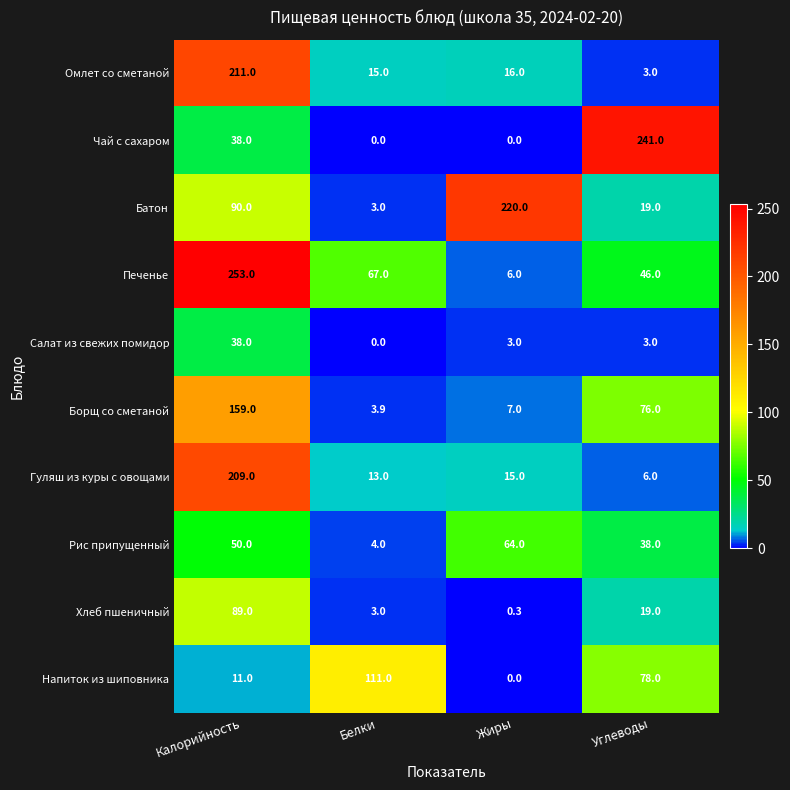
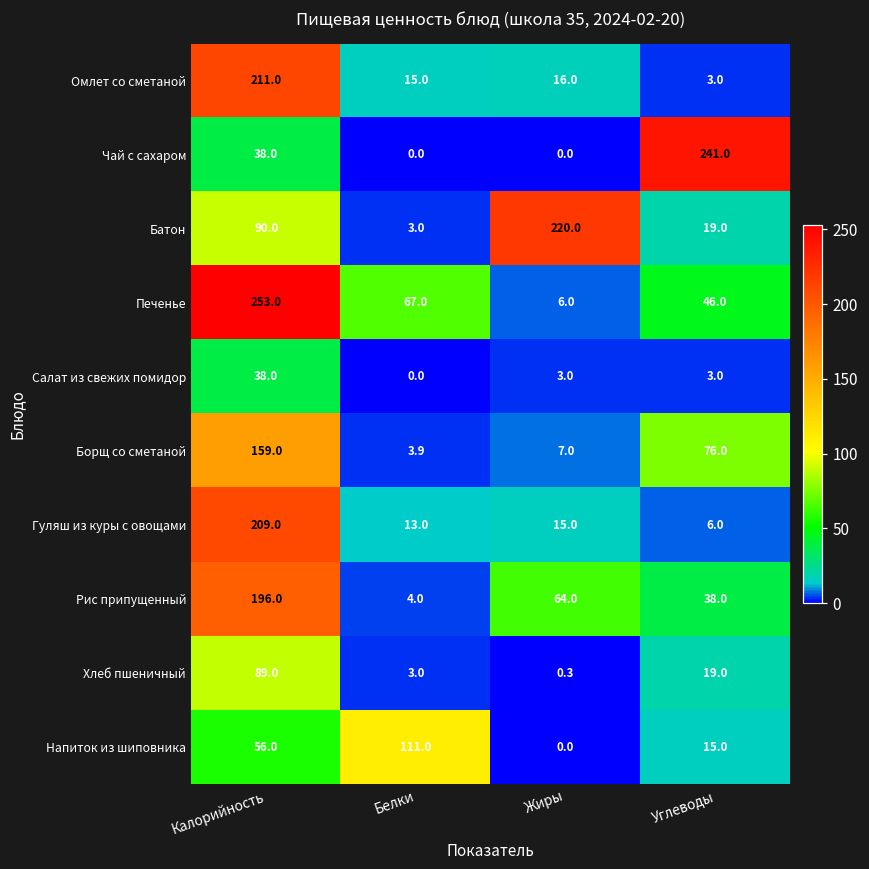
Рис припущенный, Калорийность: 50.0 -> 196.0
Напиток из шиповника, Калорийность: 11.0 -> 56.0
Напиток из шиповника, Углеводы: 78.0 -> 15.0
